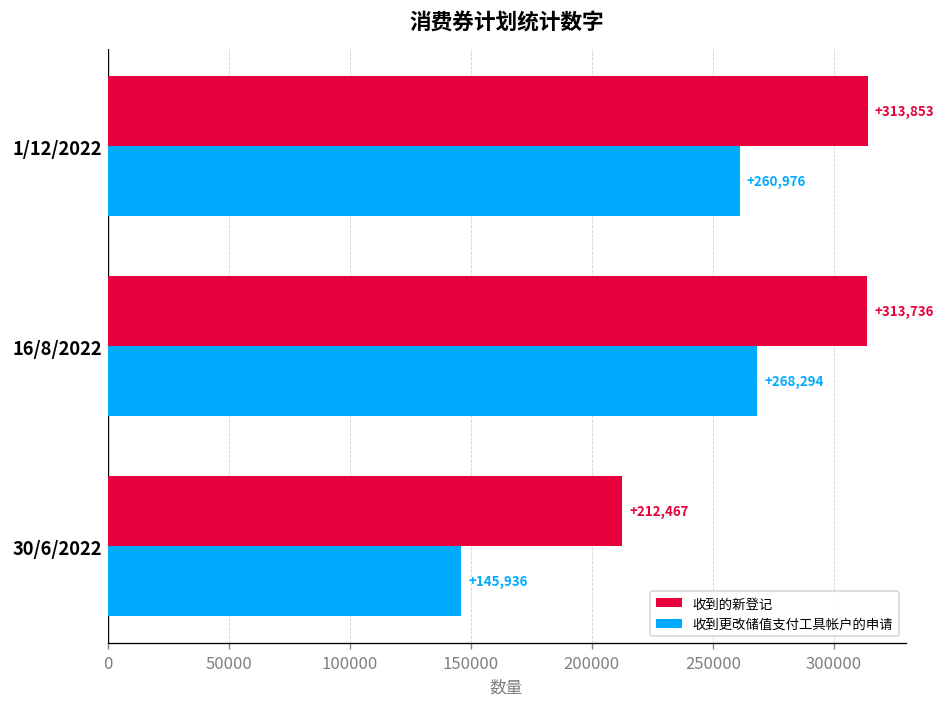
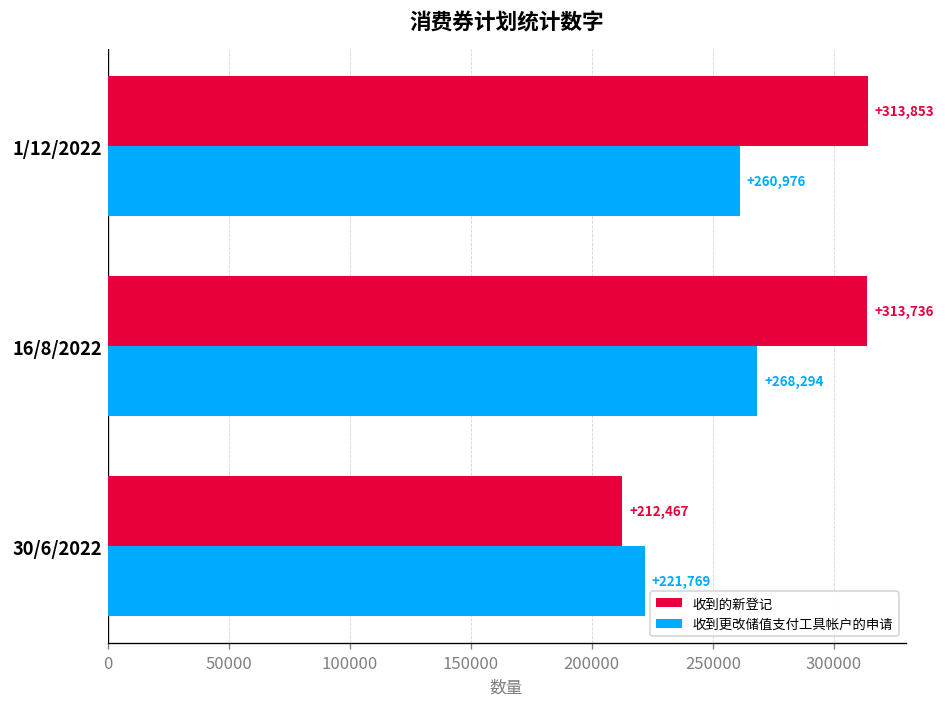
收到更改储值支付工具帐户的申请, 30/6/2022: +145,936 -> +221,769
